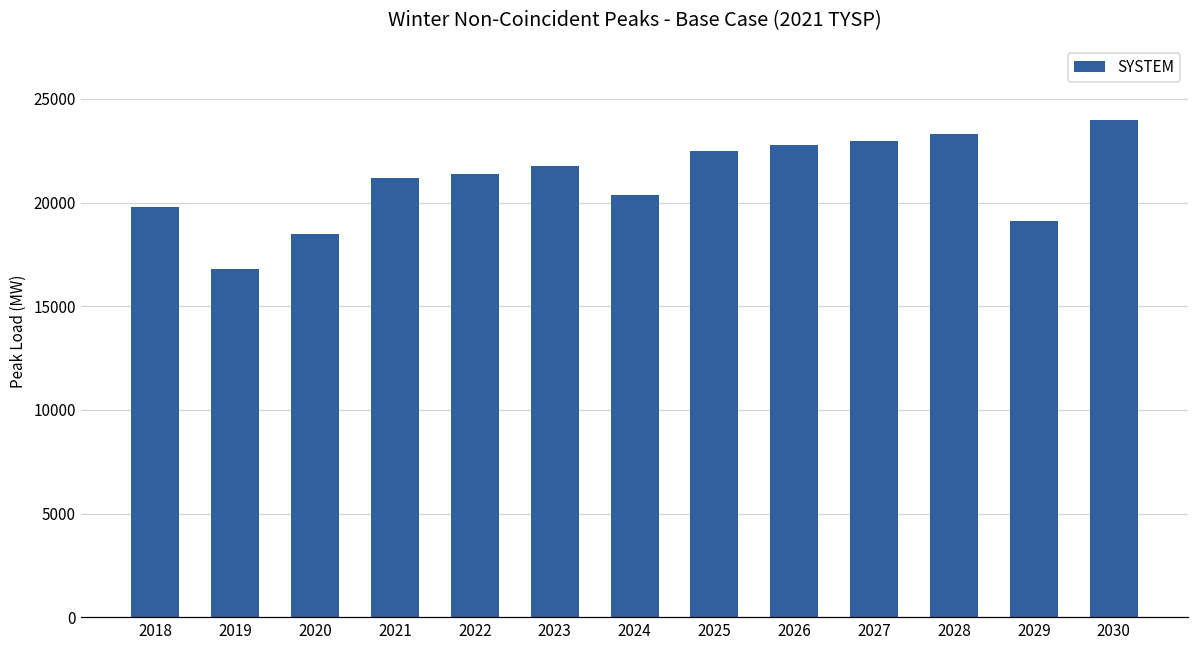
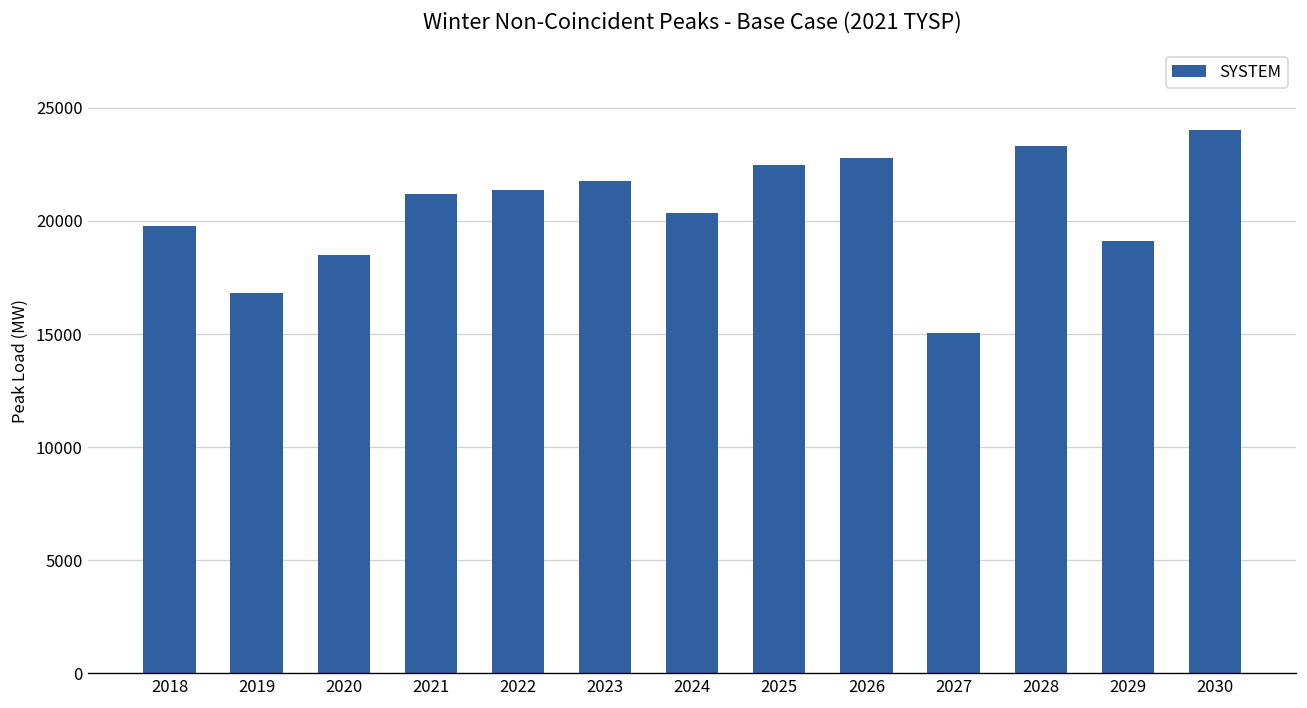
2027: 23000 -> 15000
